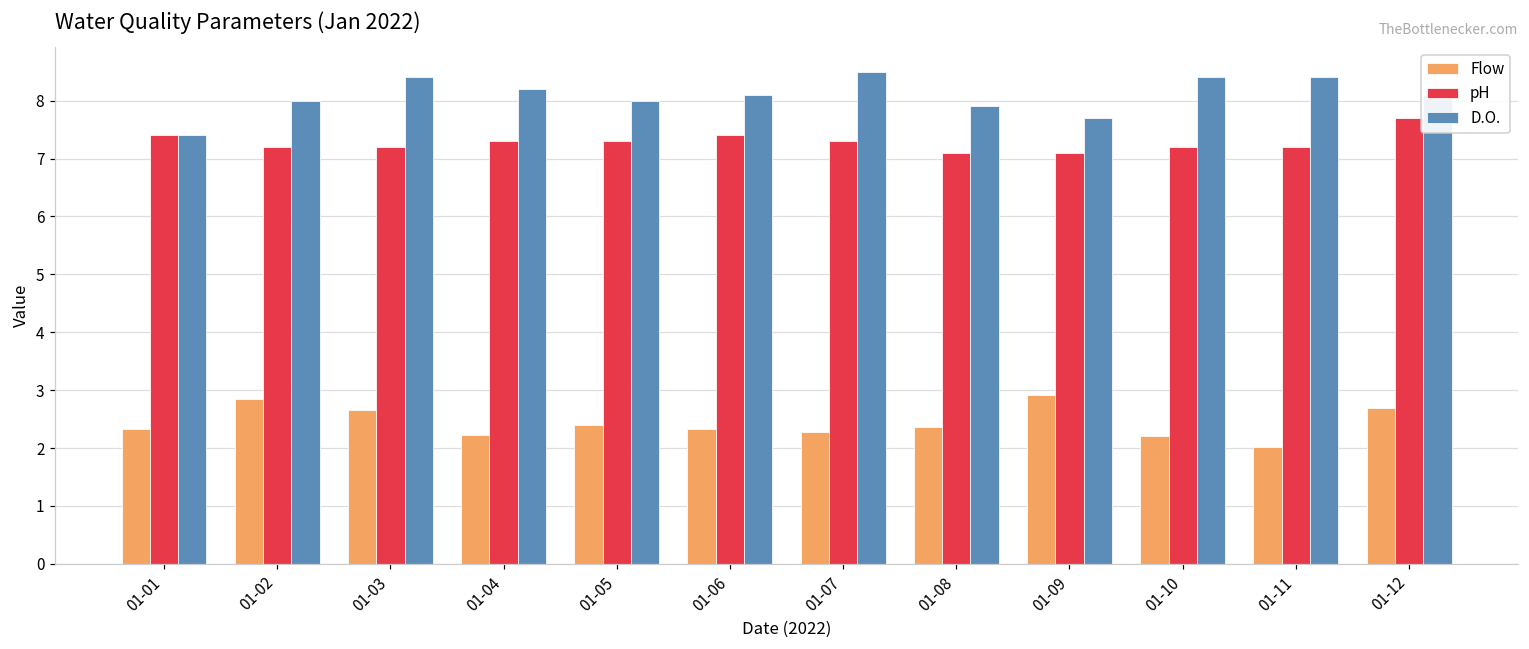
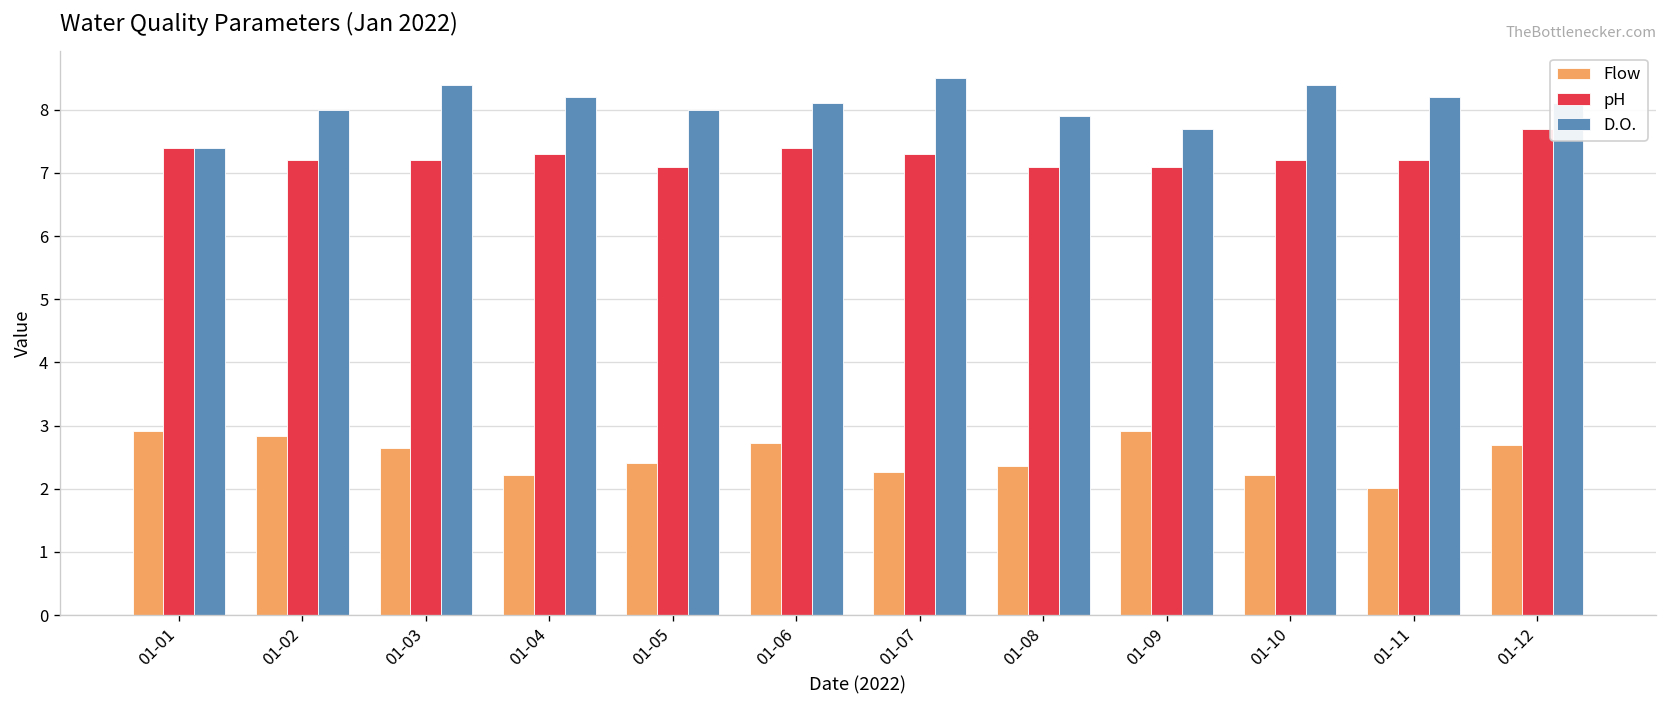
Flow, 01-01: 2.3 -> 2.9
pH, 01-05: 7.3 -> 7.1
Flow, 01-06: 2.3 -> 2.7
D.O., 01-11: 8.4 -> 8.2
